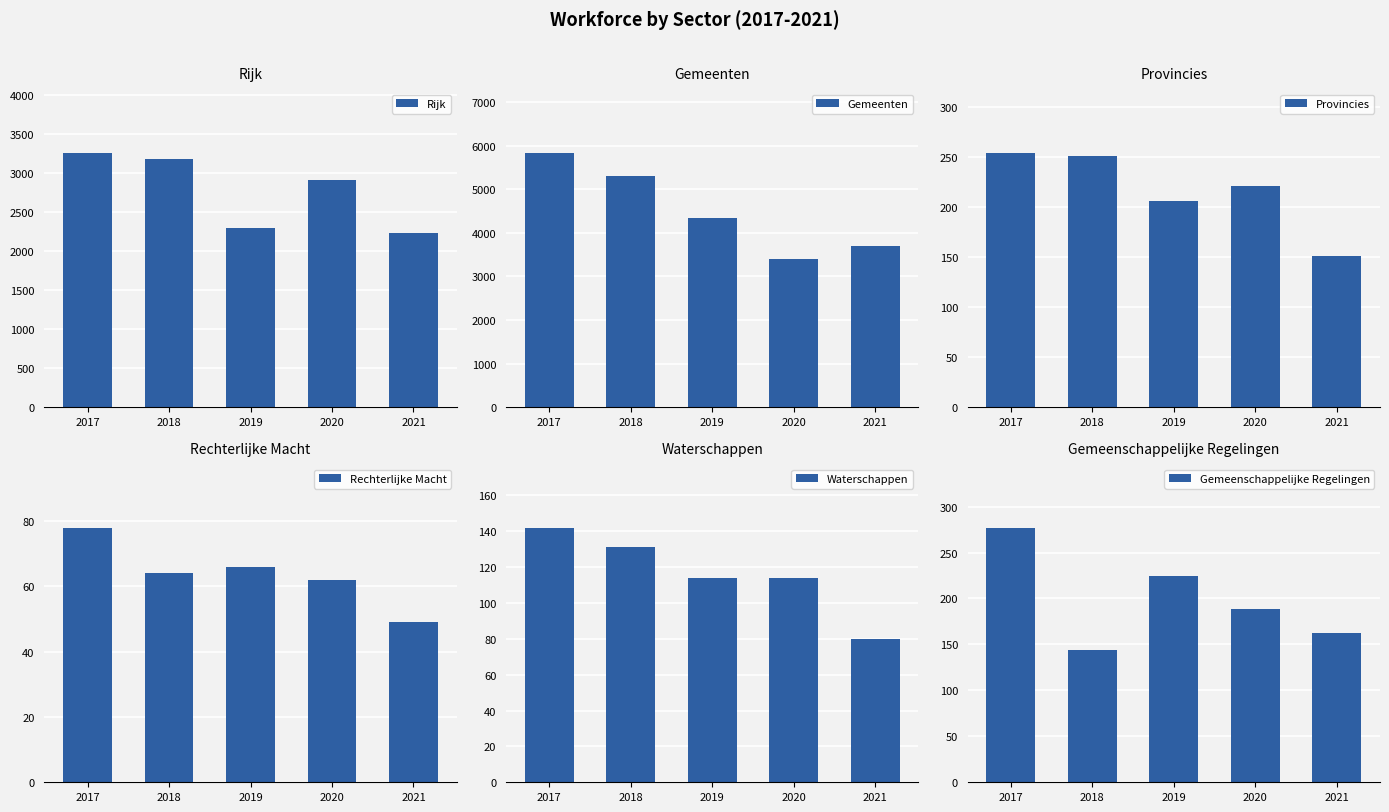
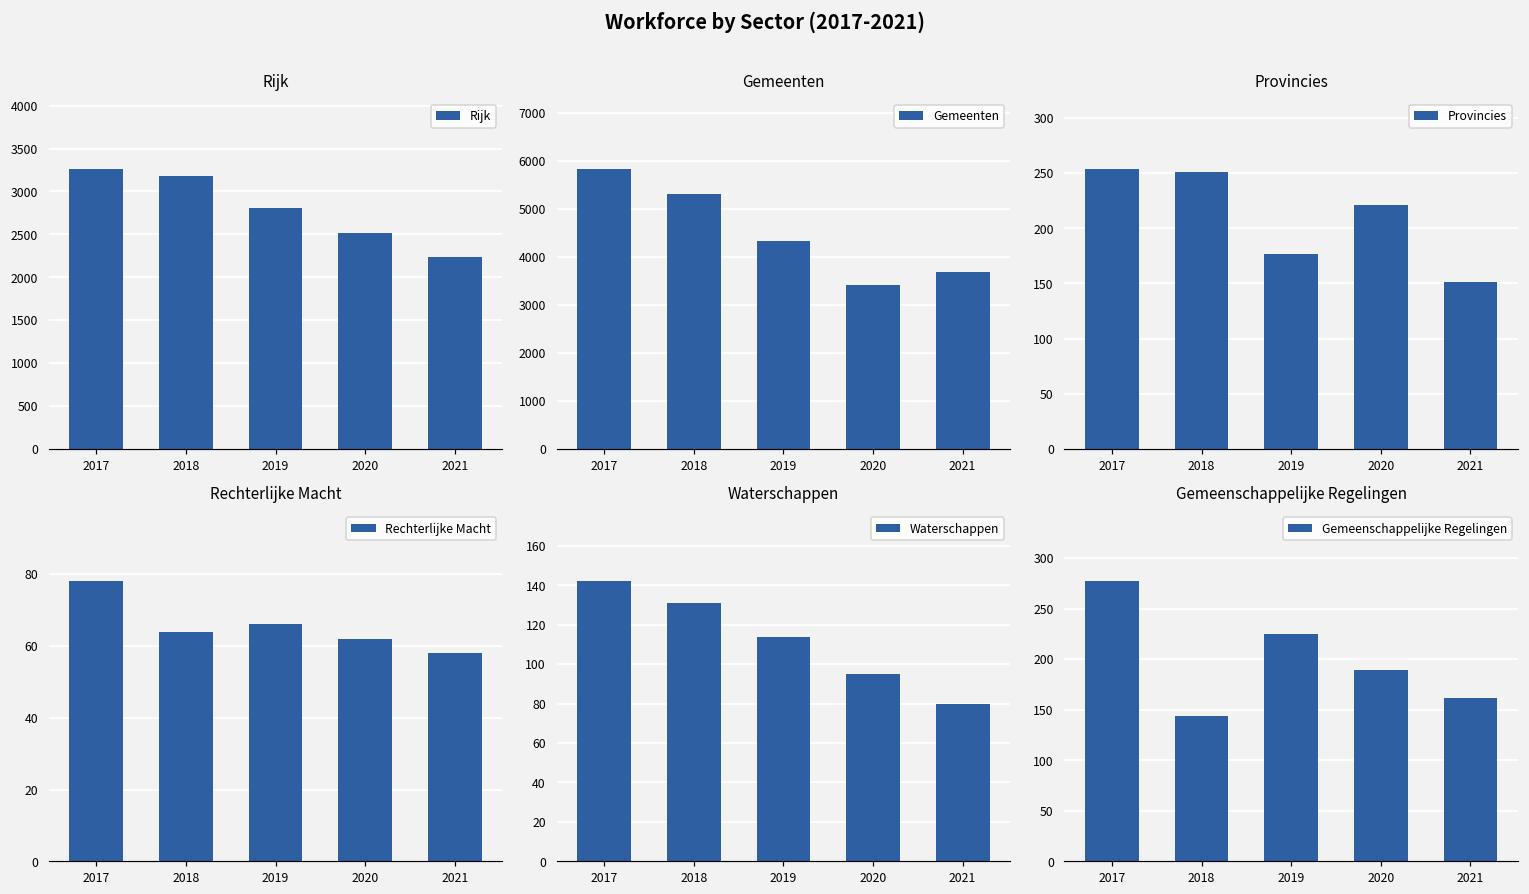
Rijk, 2019: 2300 -> 2800
Rijk, 2020: 2900 -> 2500
Provincies, 2019: 206 -> 177
Rechterlijke Macht, 2021: 49 -> 58
Waterschappen, 2020: 114 -> 95
